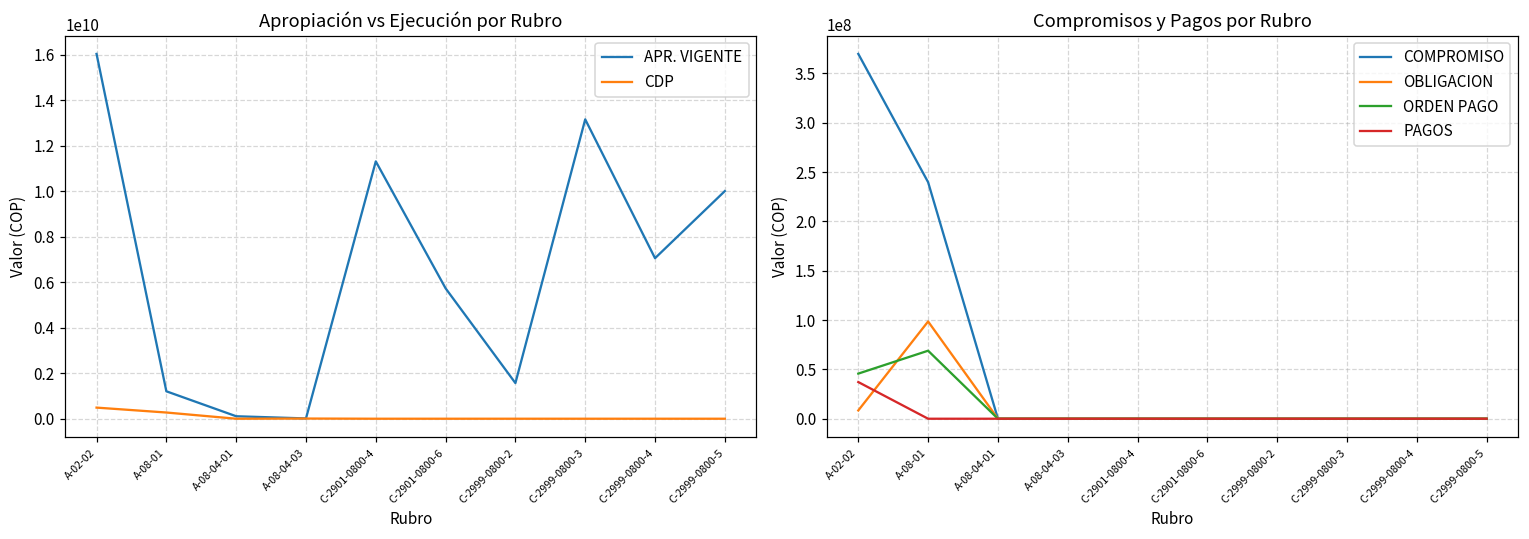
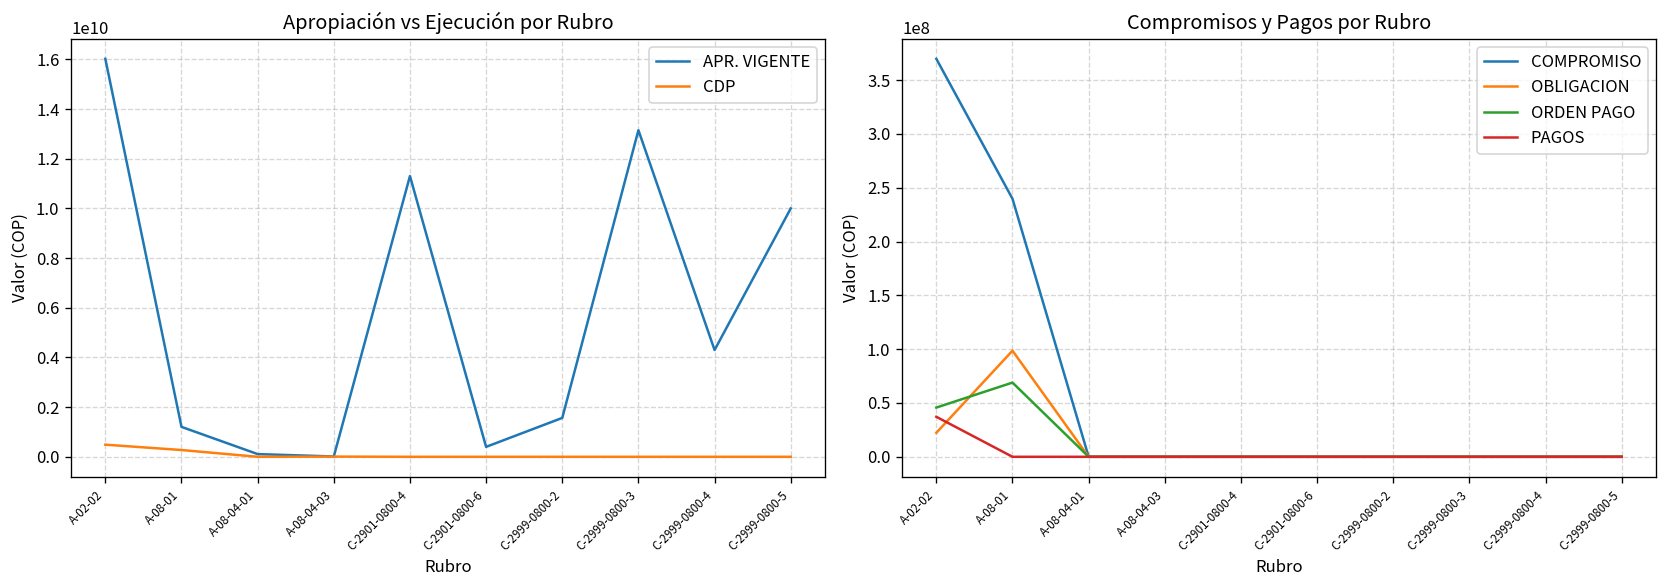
Apropiación vs Ejecución por Rubro, APR. VIGENTE, C-2901-0800-6: 5700000000 -> 400000000
Apropiación vs Ejecución por Rubro, APR. VIGENTE, C-2999-0800-4: 7100000000 -> 4300000000
Compromisos y Pagos por Rubro, OBLIGACION, A-02-02: 10000000 -> 20000000
